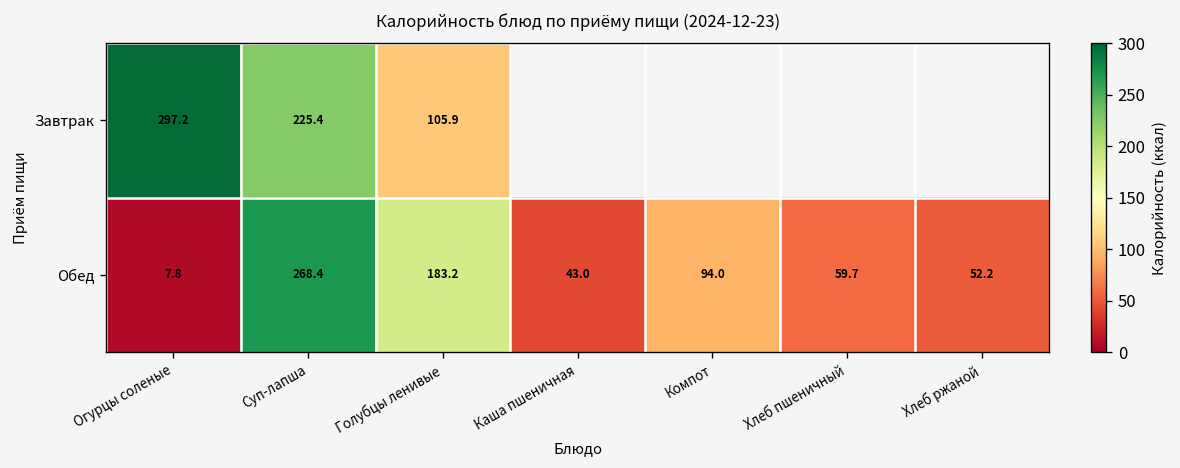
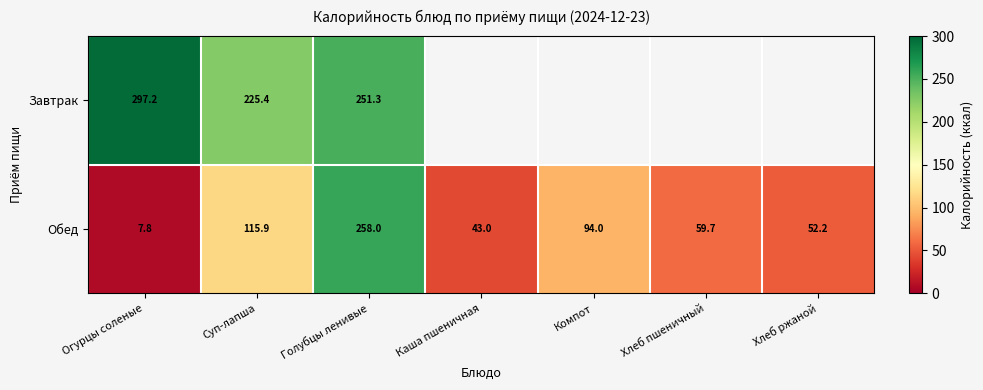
Завтрак, Голубцы ленивые: 105.9 -> 251.3
Обед, Суп-лапша: 268.4 -> 115.9
Обед, Голубцы ленивые: 183.2 -> 258.0
